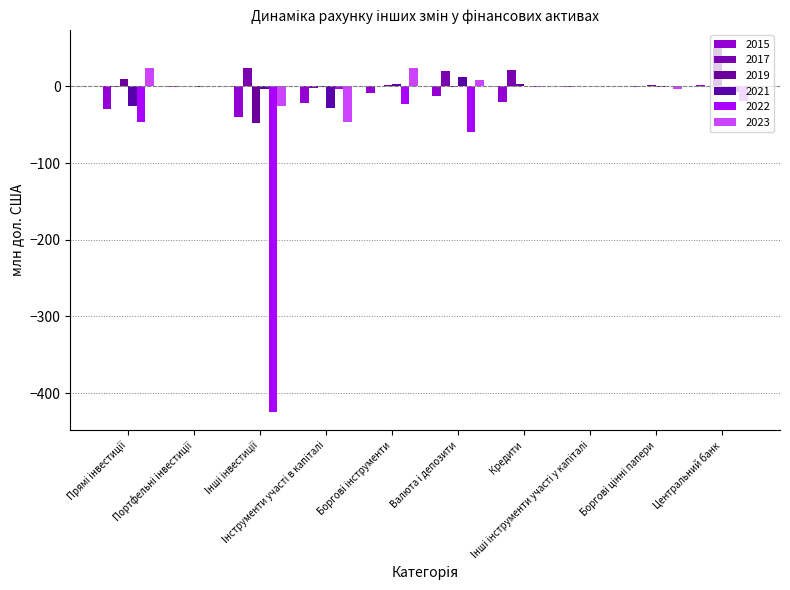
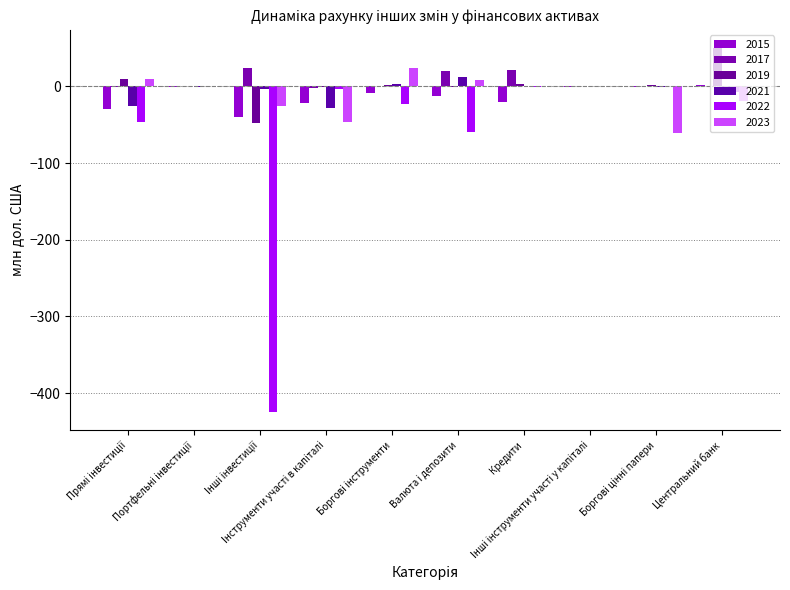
2023, Прямі інвестиції: 20 -> 10
2023, Боргові цінні папери: 0 -> -60
